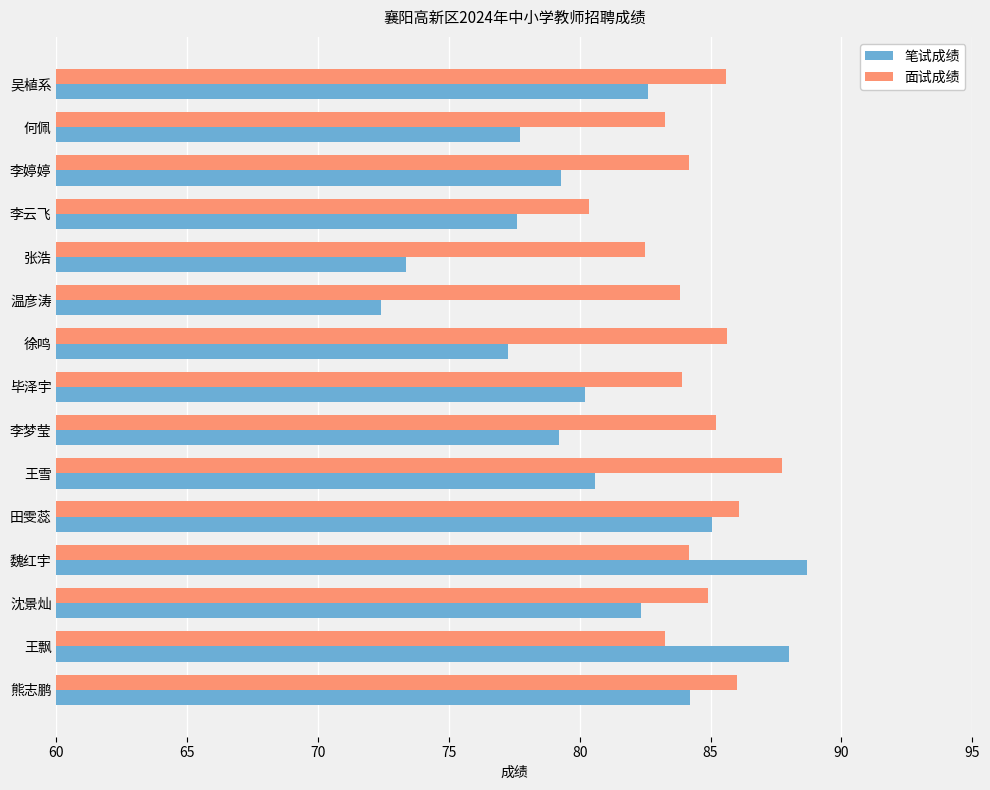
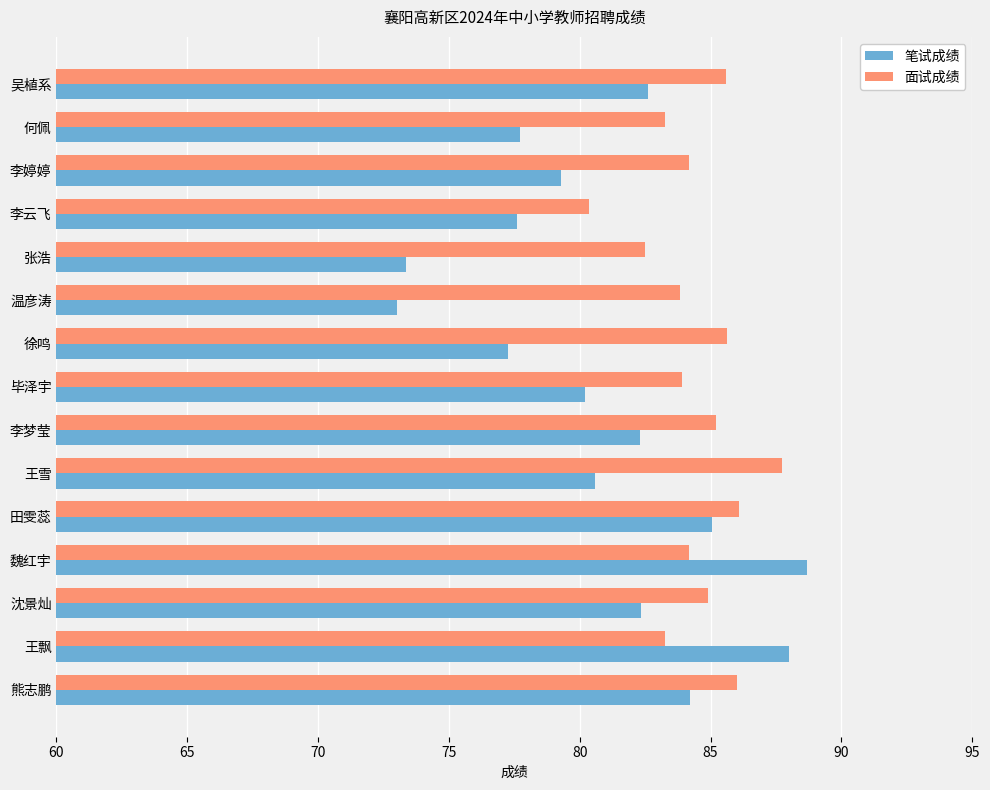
笔试成绩, 温彦涛: 72.4 -> 73.0
笔试成绩, 李梦莹: 79.2 -> 82.3
